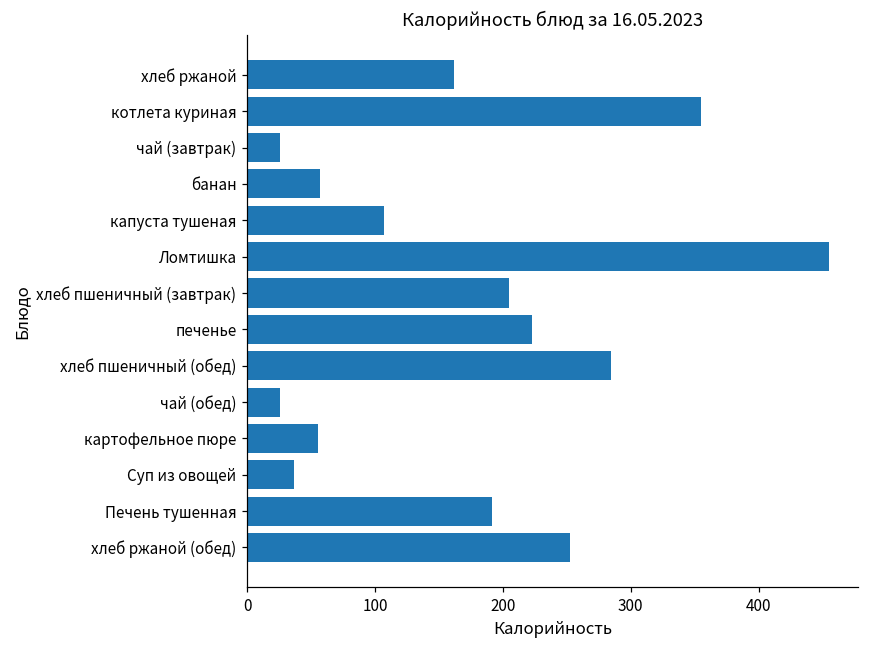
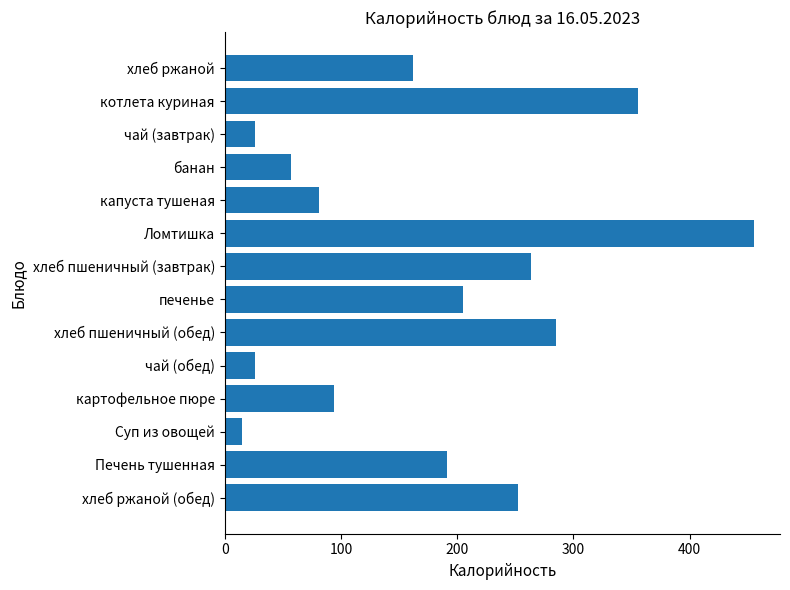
капуста тушеная: 107 -> 81
хлеб пшеничный (завтрак): 205 -> 264
печенье: 223 -> 205
картофельное пюре: 55 -> 94
Суп из овощей: 37 -> 15
